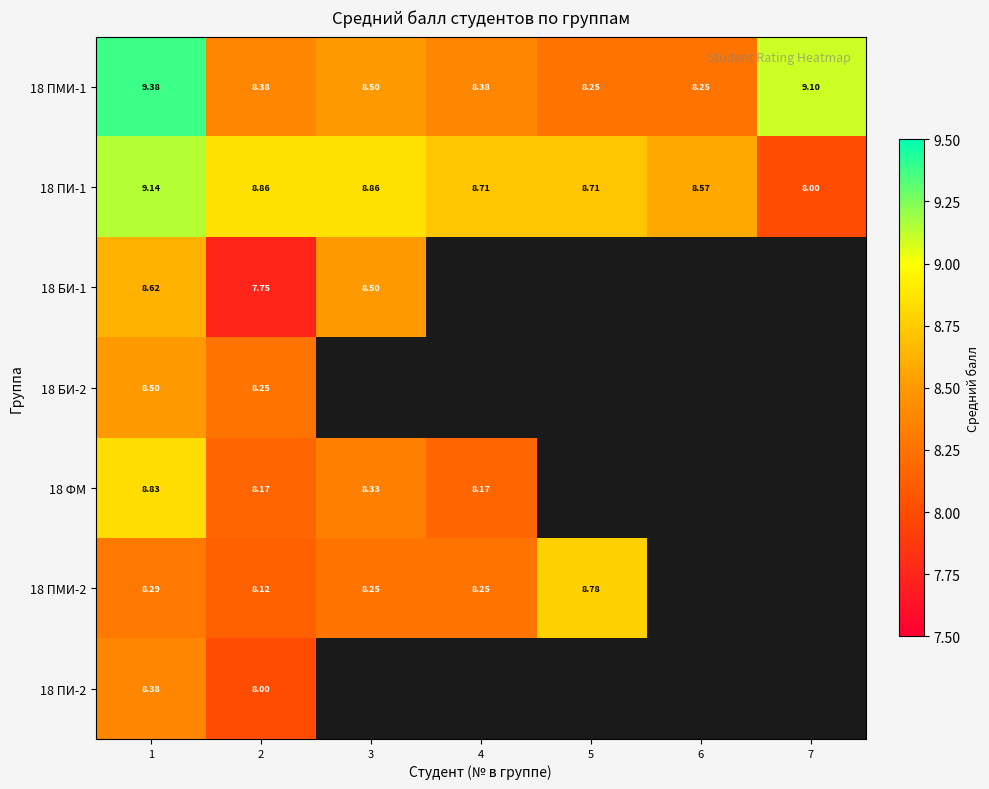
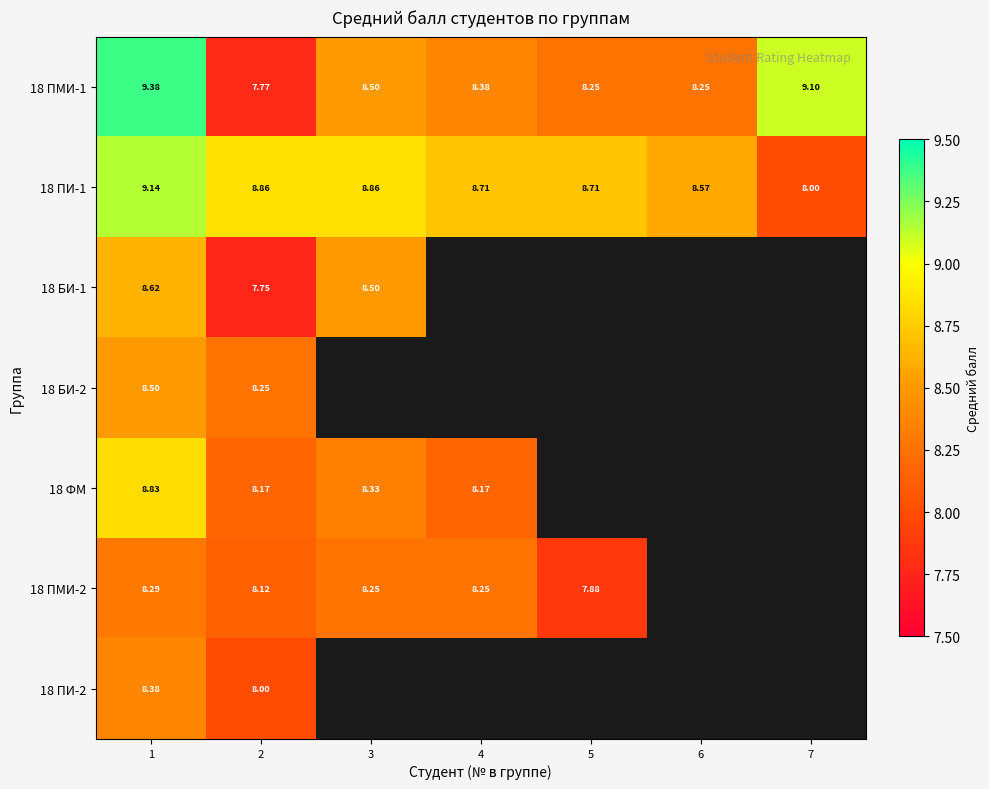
18 ПМИ-1, 2: 8.38 -> 7.77
18 ПМИ-2, 5: 8.78 -> 7.88
